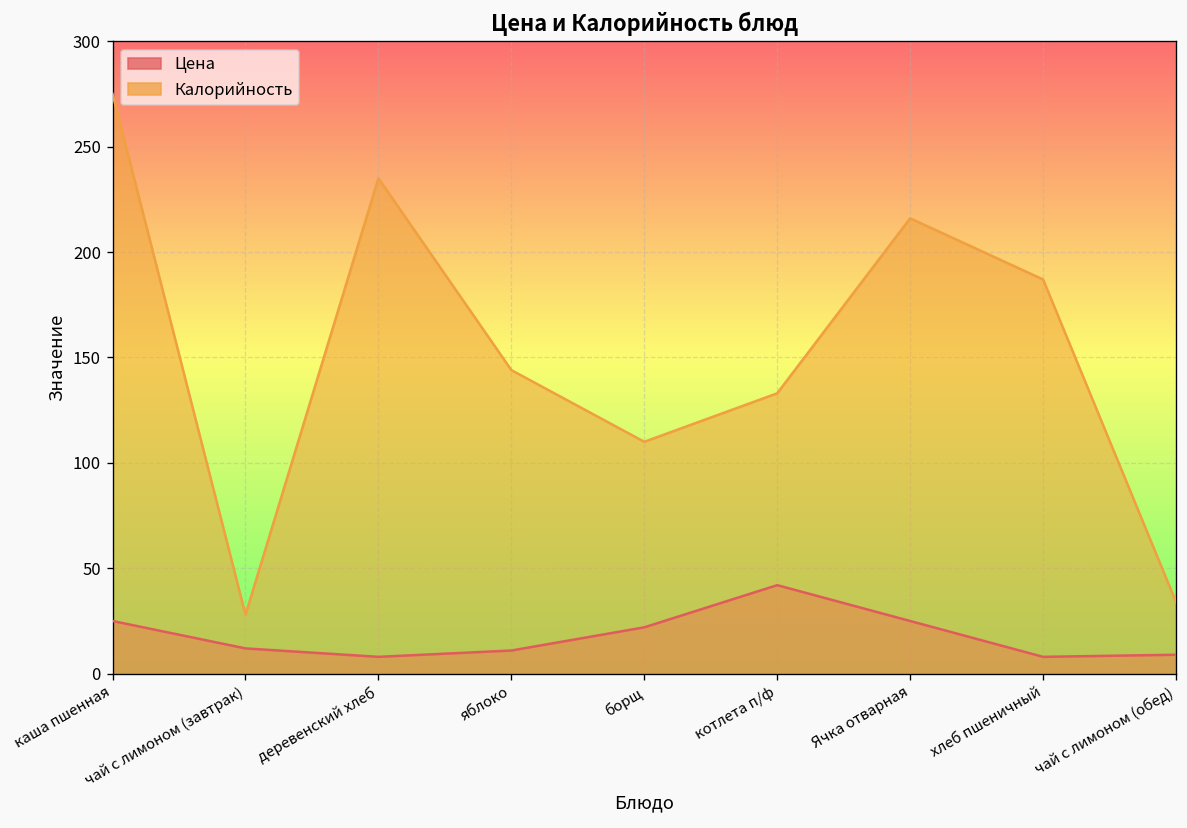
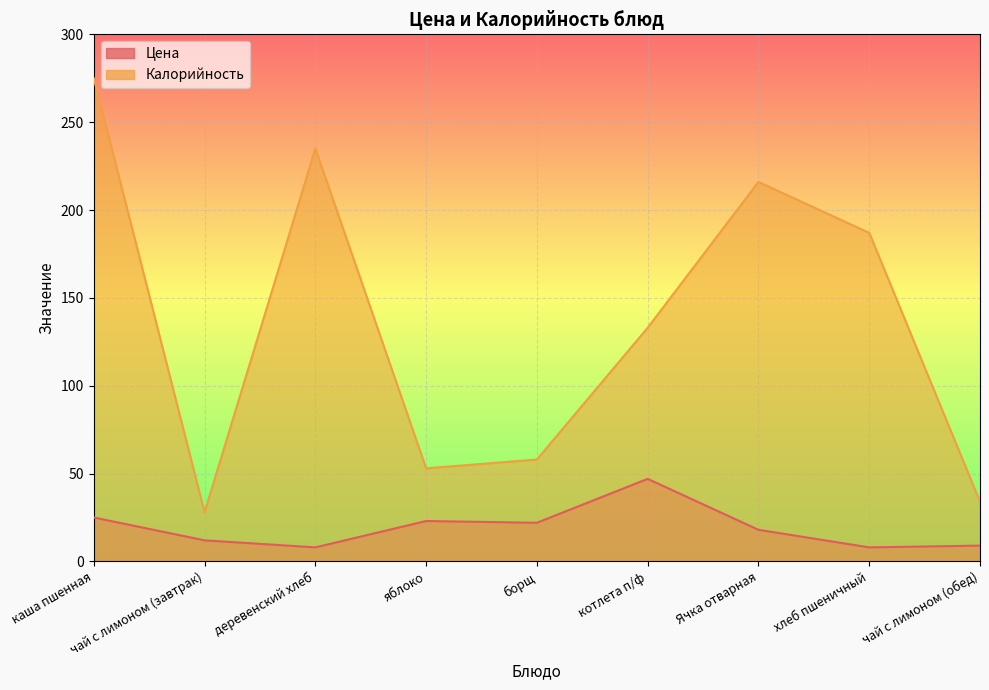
Цена, яблоко: 11 -> 23
Калорийность, яблоко: 144 -> 53
Калорийность, борщ: 110 -> 58
Цена, котлета п/ф: 42 -> 47
Цена, Ячка отварная: 25 -> 18
